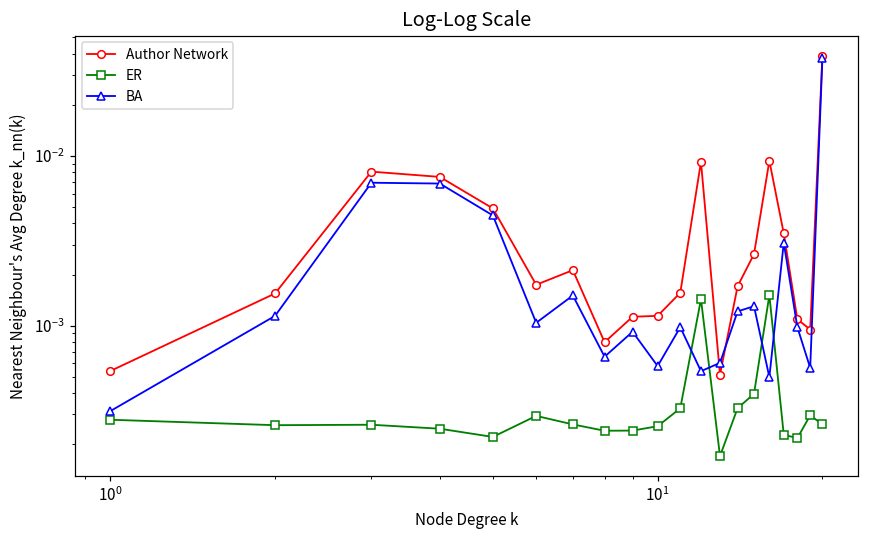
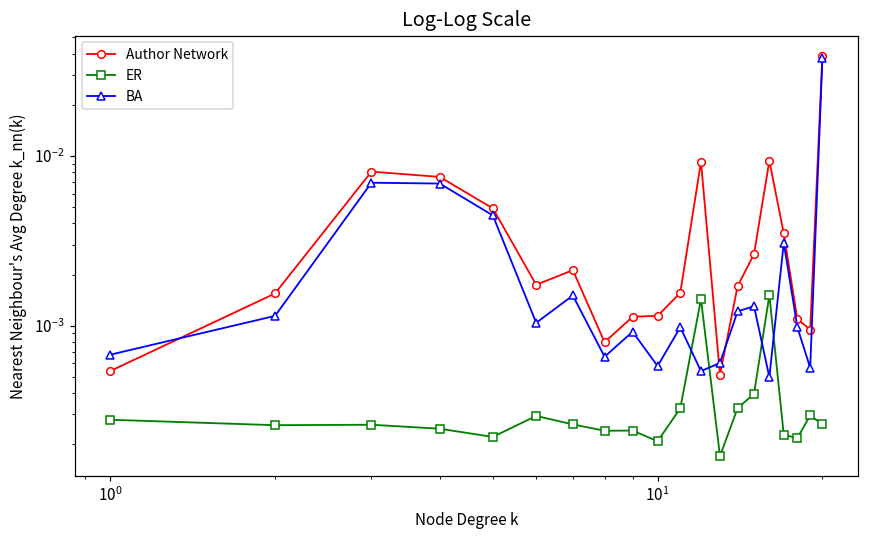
BA, 10^0: 0.00031 -> 0.0007
ER, 10^1: 0.00026 -> 0.00021
